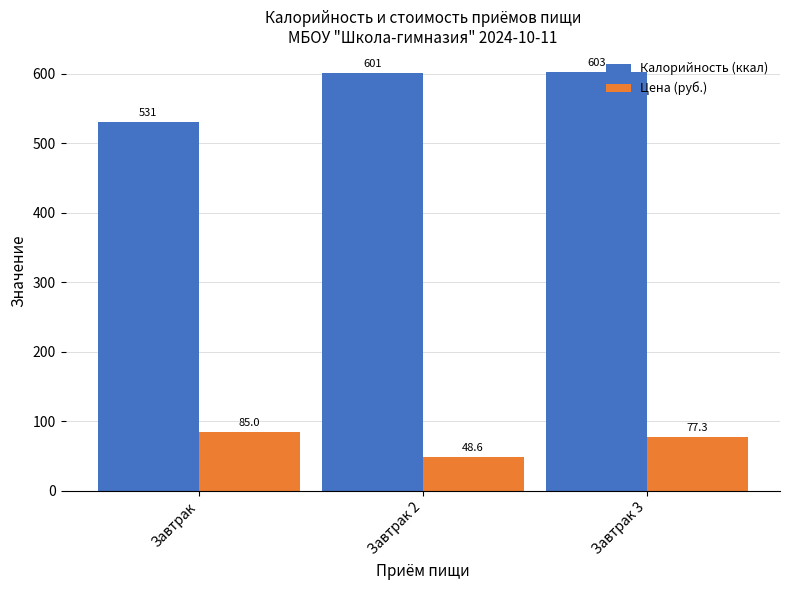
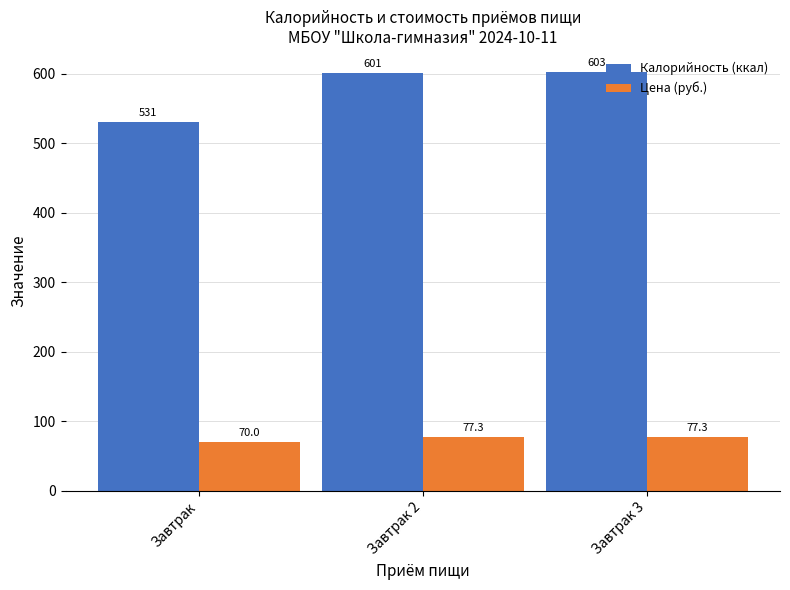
Цена (руб.), Завтрак: 85.0 -> 70.0
Цена (руб.), Завтрак 2: 48.6 -> 77.3
